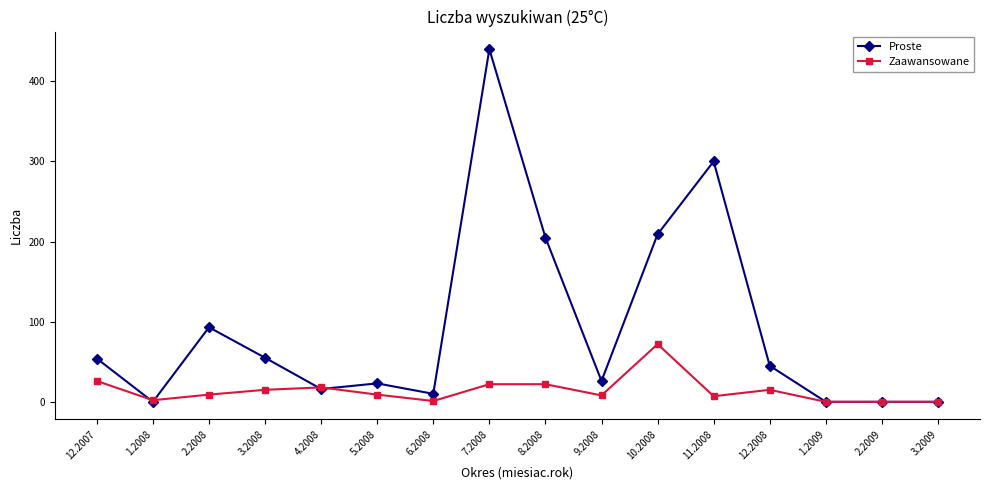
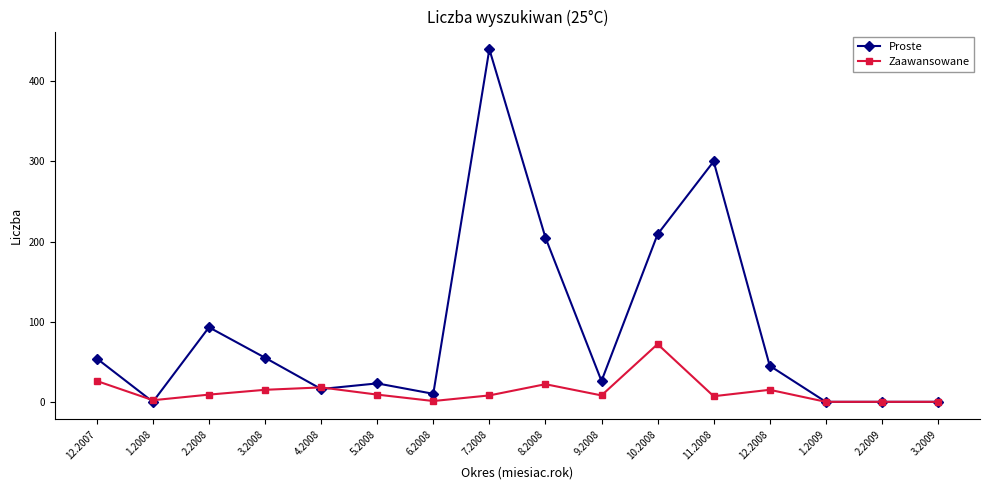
Zaawansowane, 7.2008: 20 -> 10
